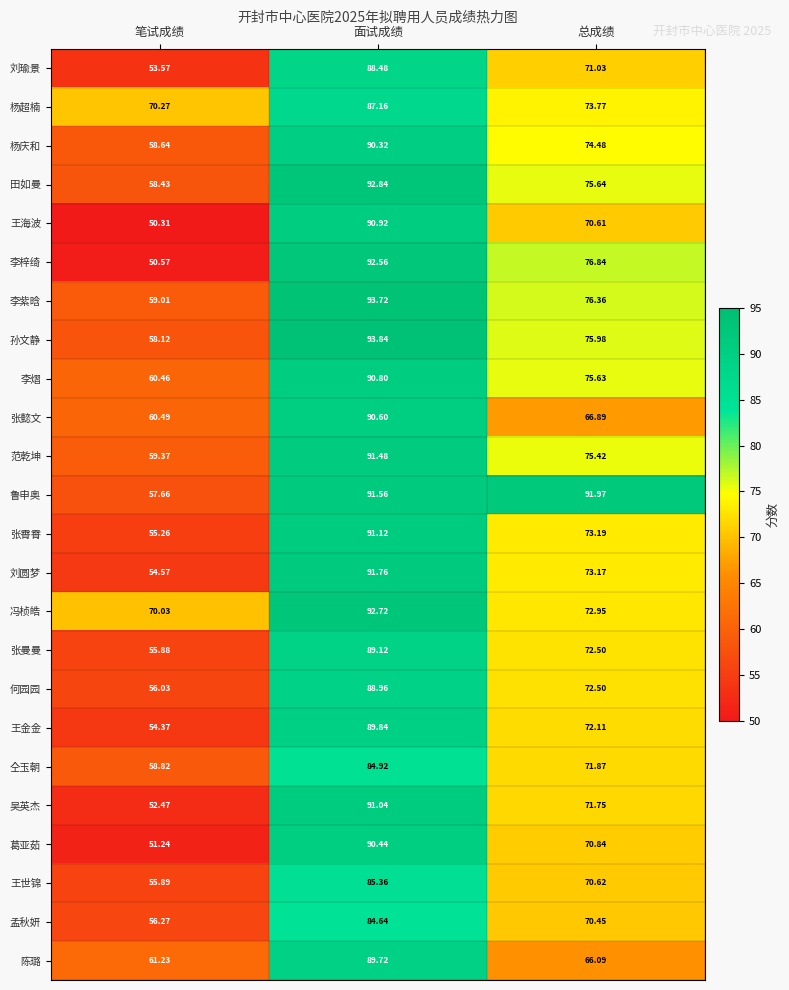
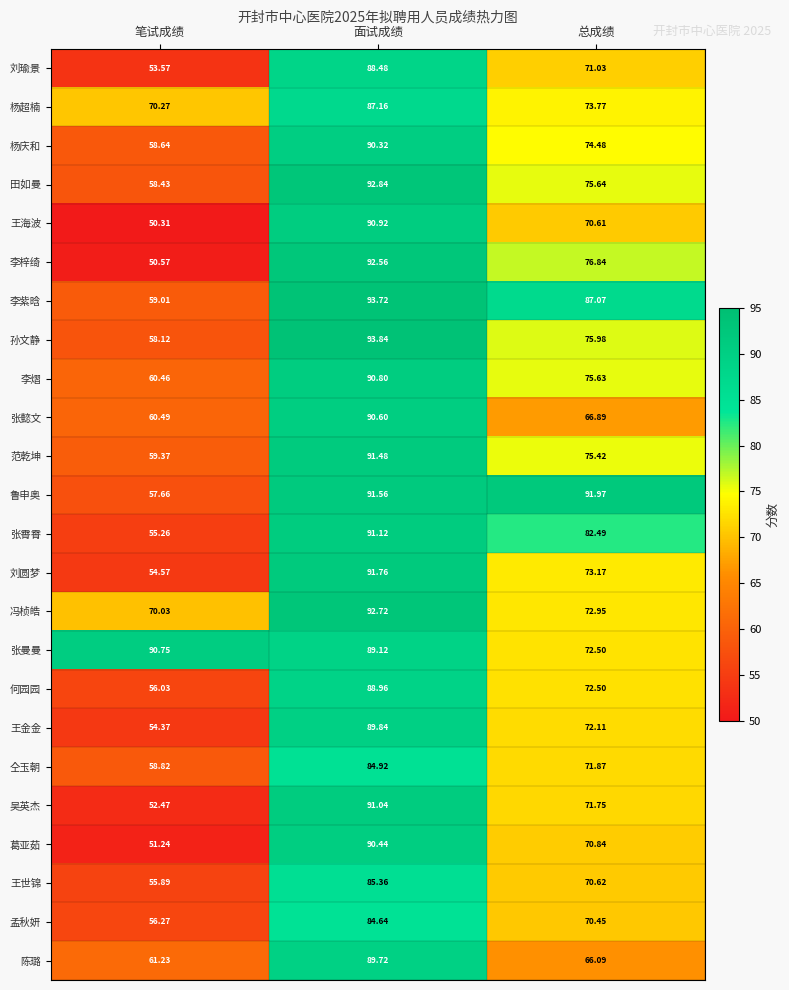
李紫晗, 总成绩: 76.36 -> 87.07
张霄霄, 总成绩: 73.19 -> 82.49
张曼曼, 笔试成绩: 55.88 -> 90.75
